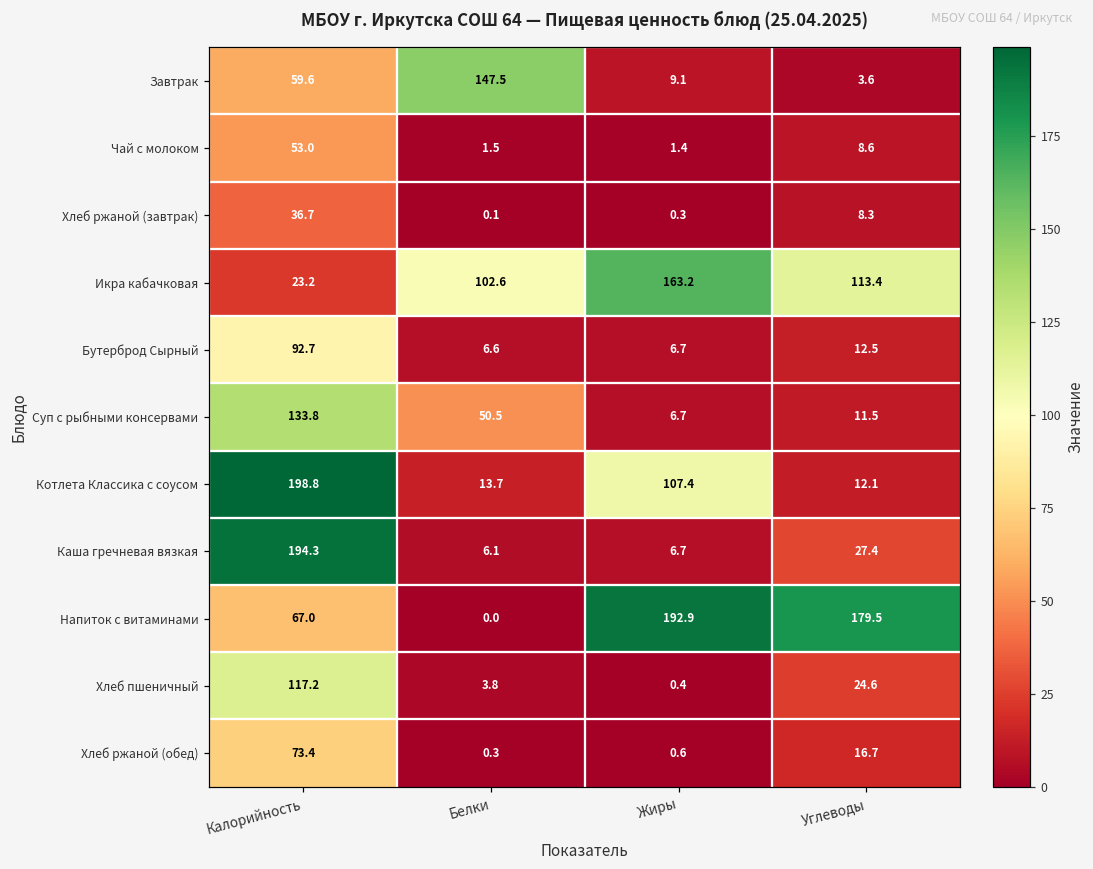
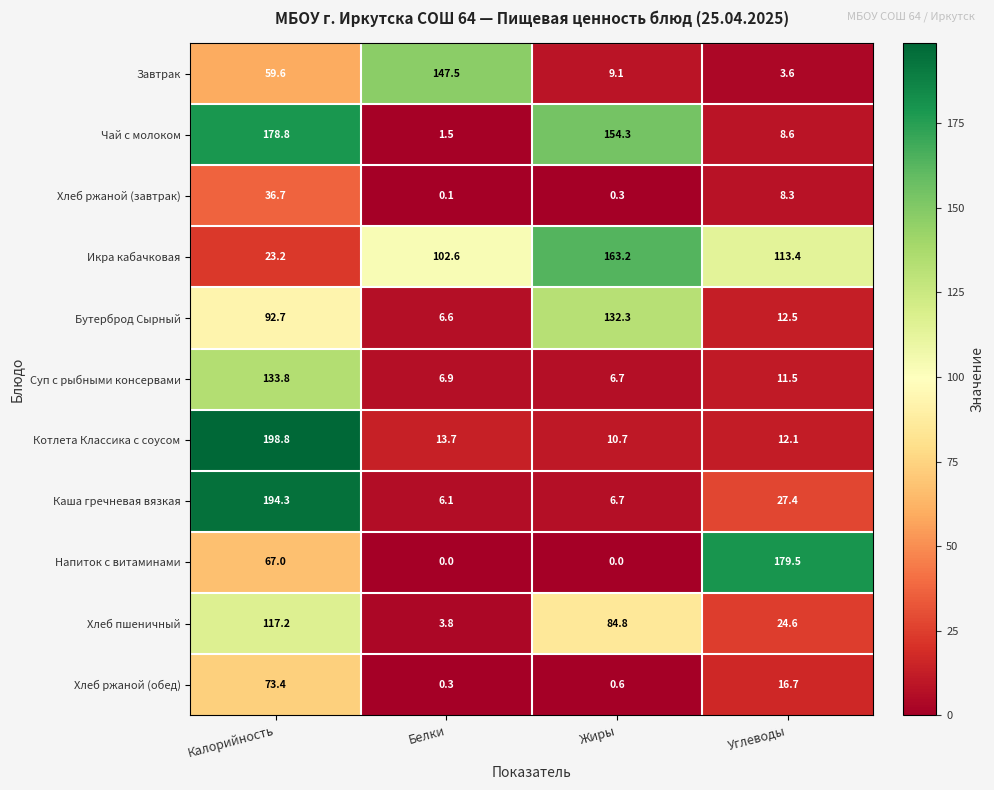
Чай с молоком, Калорийность: 53.0 -> 178.8
Чай с молоком, Жиры: 1.4 -> 154.3
Бутерброд Сырный, Жиры: 6.7 -> 132.3
Суп с рыбными консервами, Белки: 50.5 -> 6.9
Котлета Классика с соусом, Жиры: 107.4 -> 10.7
Напиток с витаминами, Жиры: 192.9 -> 0.0
Хлеб пшеничный, Жиры: 0.4 -> 84.8
